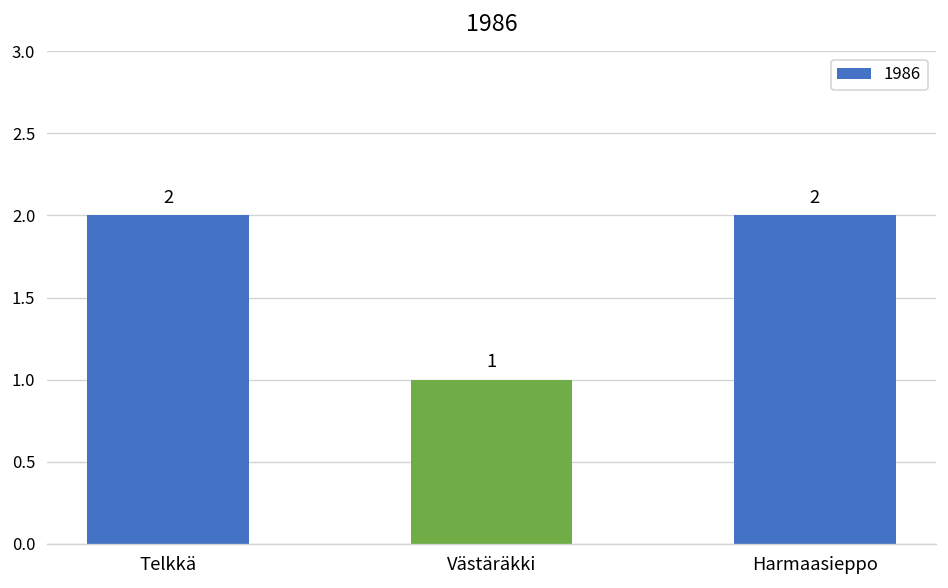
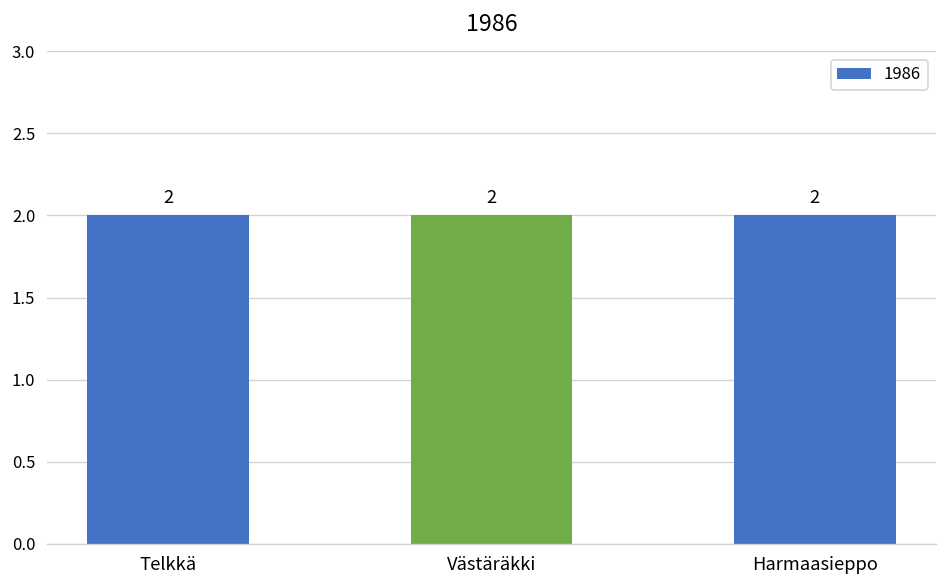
Västäräkki: 1 -> 2
